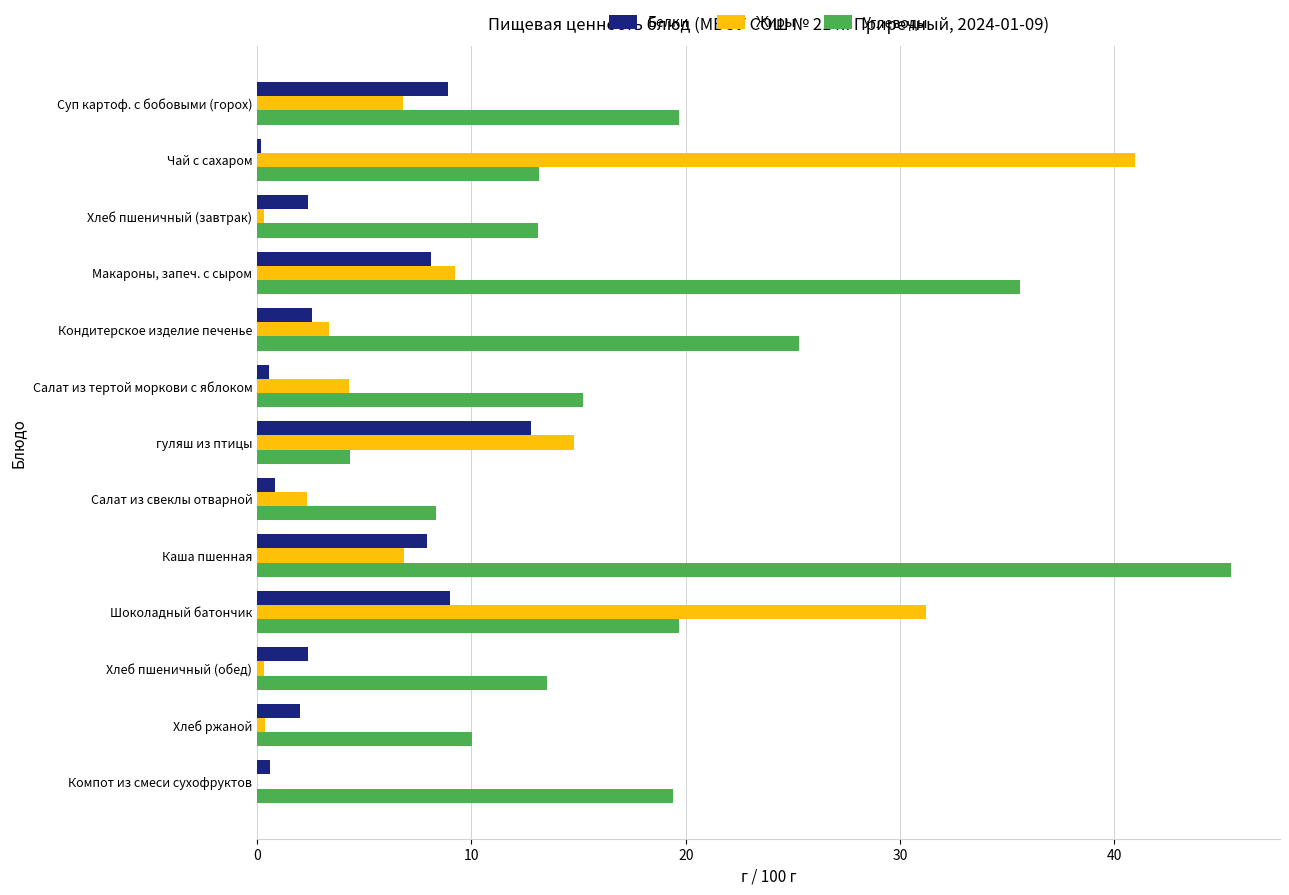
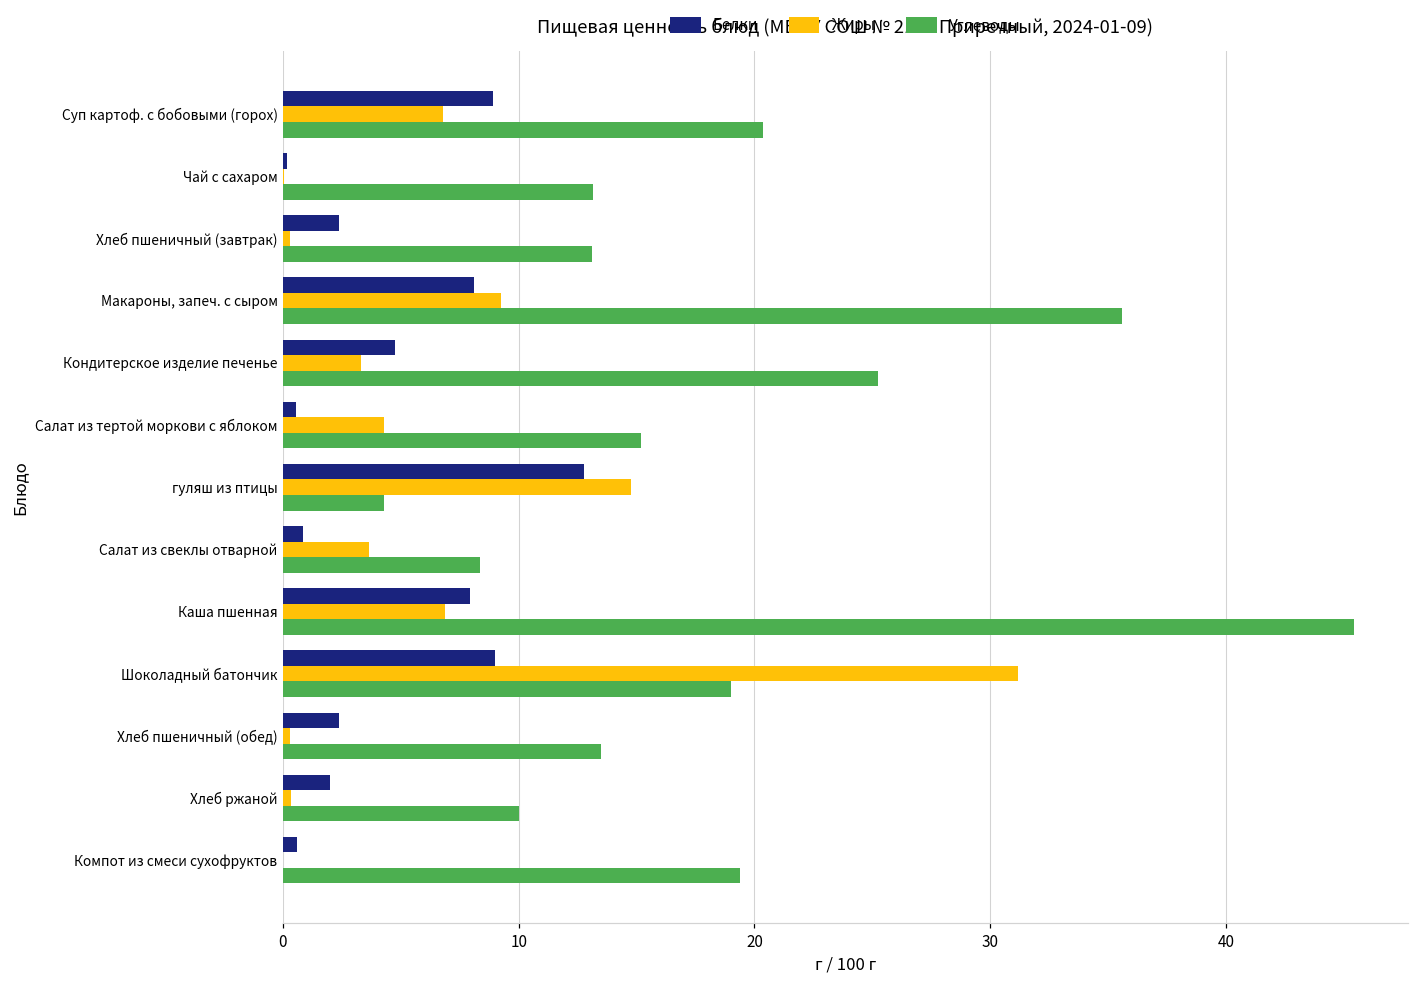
Углеводы, Суп картоф. с бобовыми (горох): 19.7 -> 20.4
Жиры, Чай с сахаром: 41.0 -> 0.0
Белки, Кондитерское изделие печенье: 2.6 -> 4.8
Жиры, Салат из свеклы отварной: 2.3 -> 3.7
Углеводы, Шоколадный батончик: 19.7 -> 19.0
